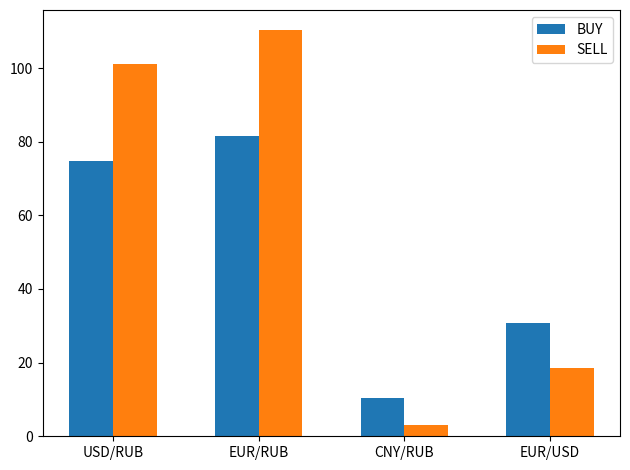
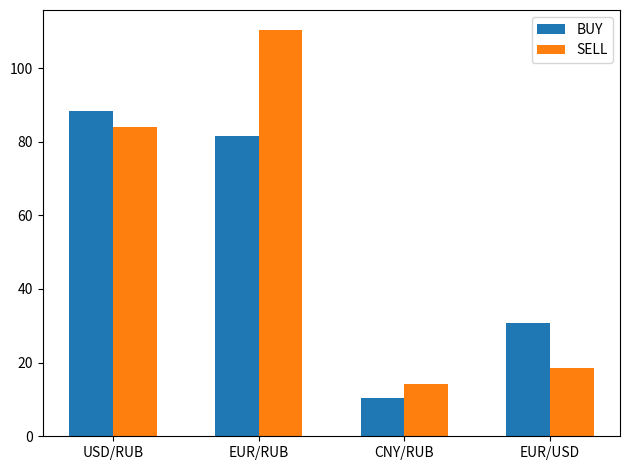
BUY, USD/RUB: 75 -> 88
SELL, USD/RUB: 101 -> 84
SELL, CNY/RUB: 3 -> 14
